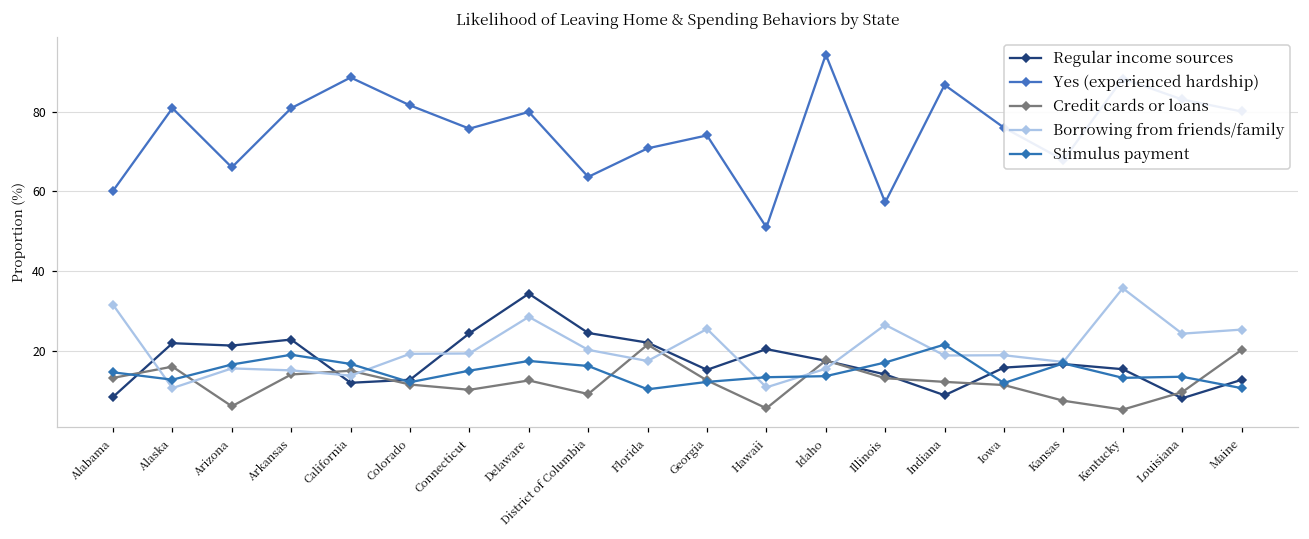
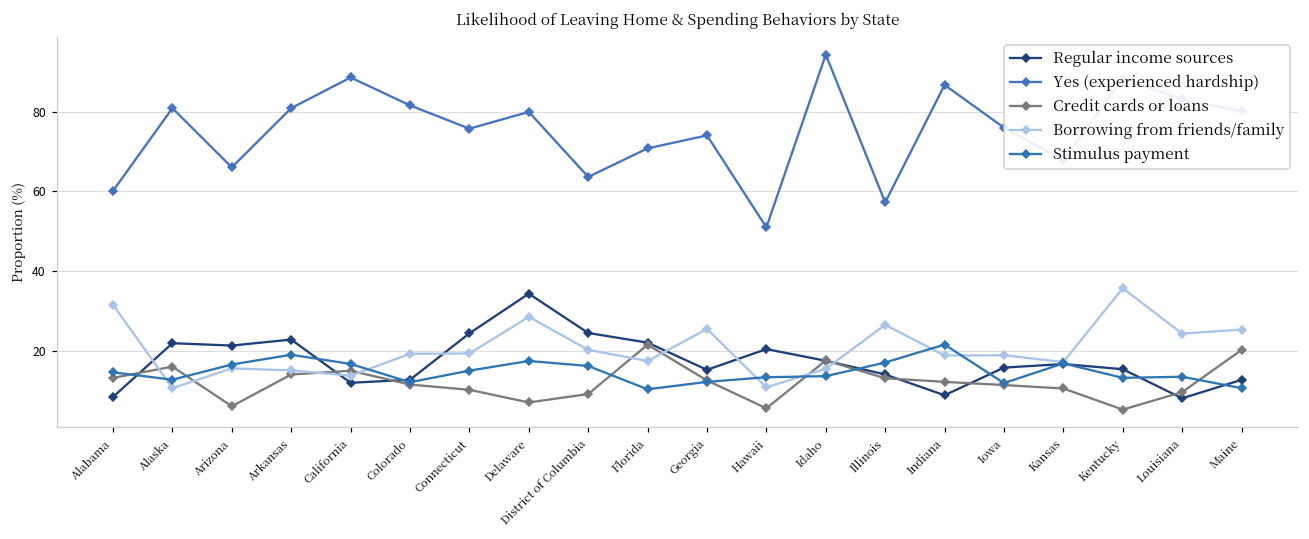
Credit cards or loans, Delaware: 13 -> 7
Credit cards or loans, Kansas: 7 -> 10
